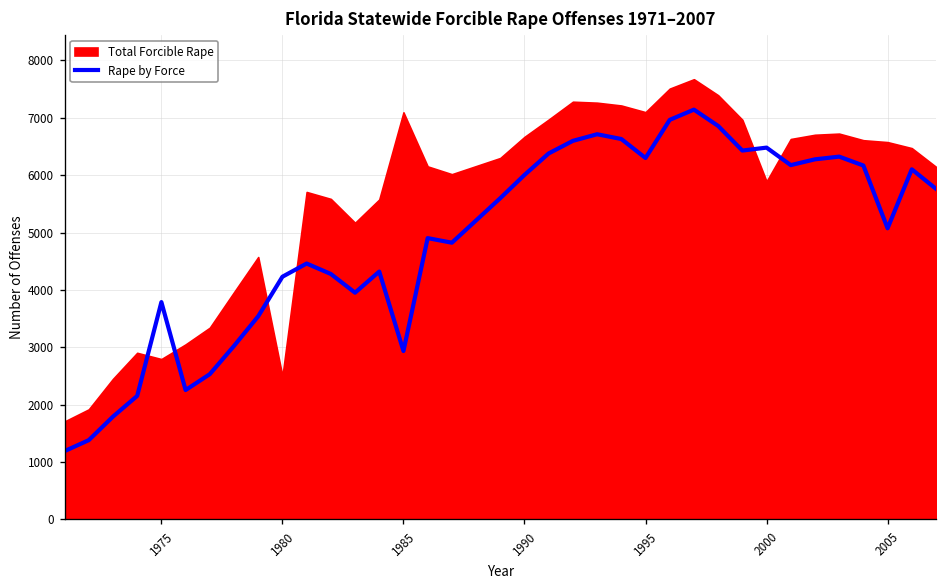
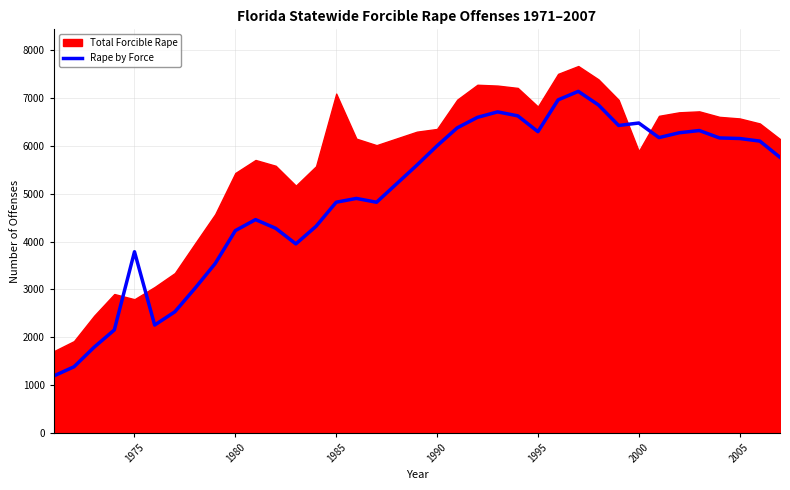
Total Forcible Rape, 1980: 2500 -> 5400
Rape by Force, 1985: 2900 -> 4800
Total Forcible Rape, 1990: 6700 -> 6400
Total Forcible Rape, 1995: 7100 -> 6800
Rape by Force, 2005: 5100 -> 6200
